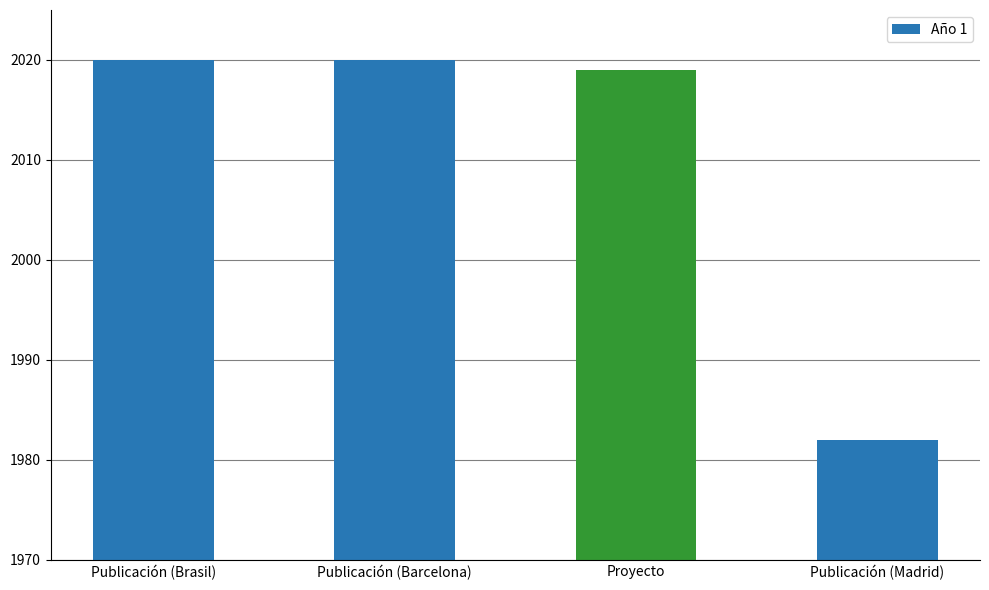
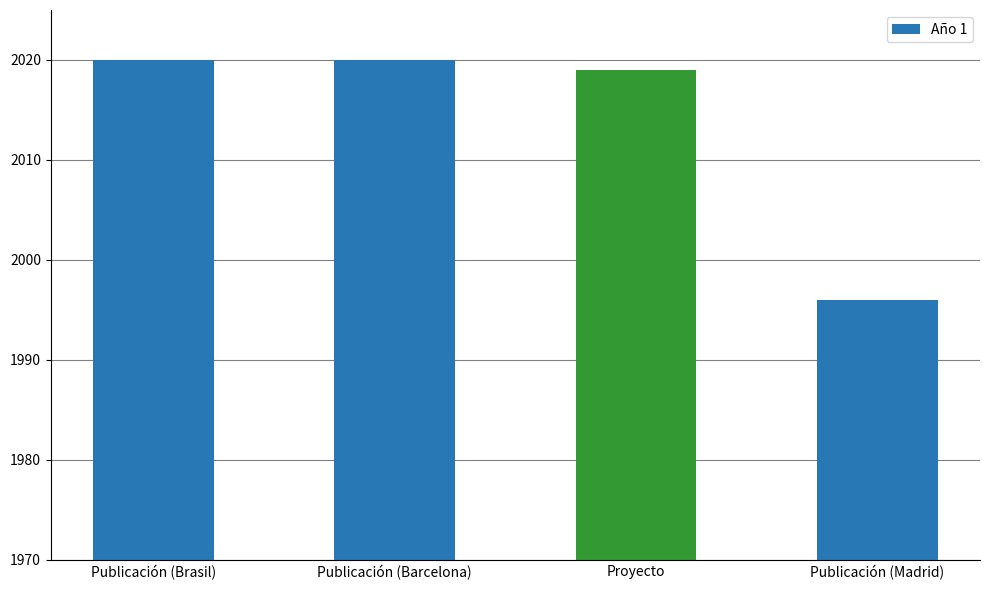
Publicación (Madrid): 1982 -> 1996
